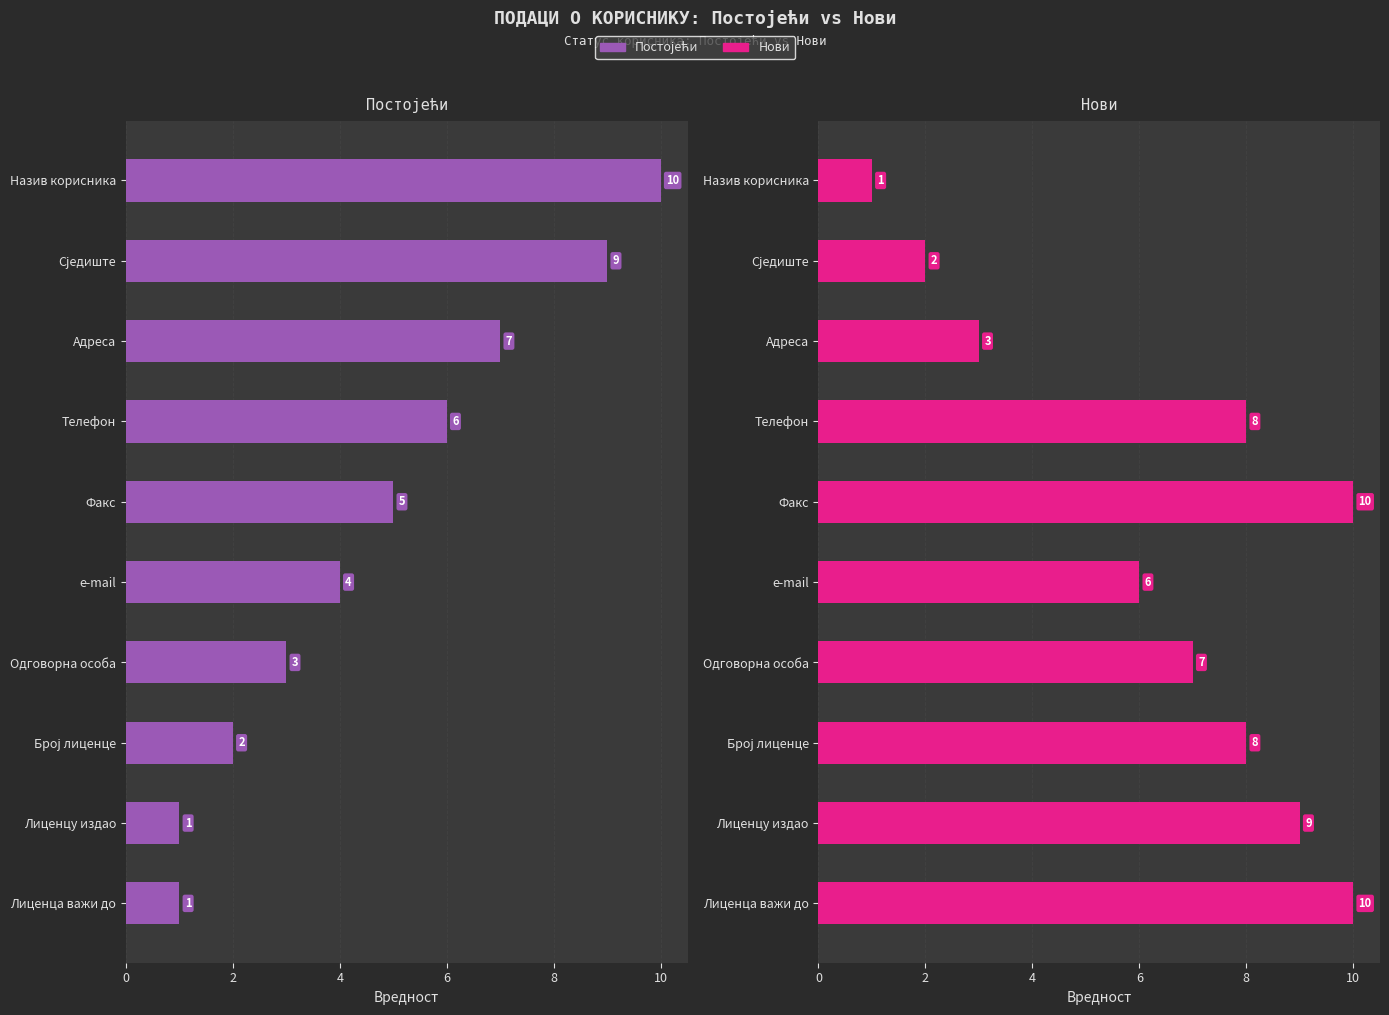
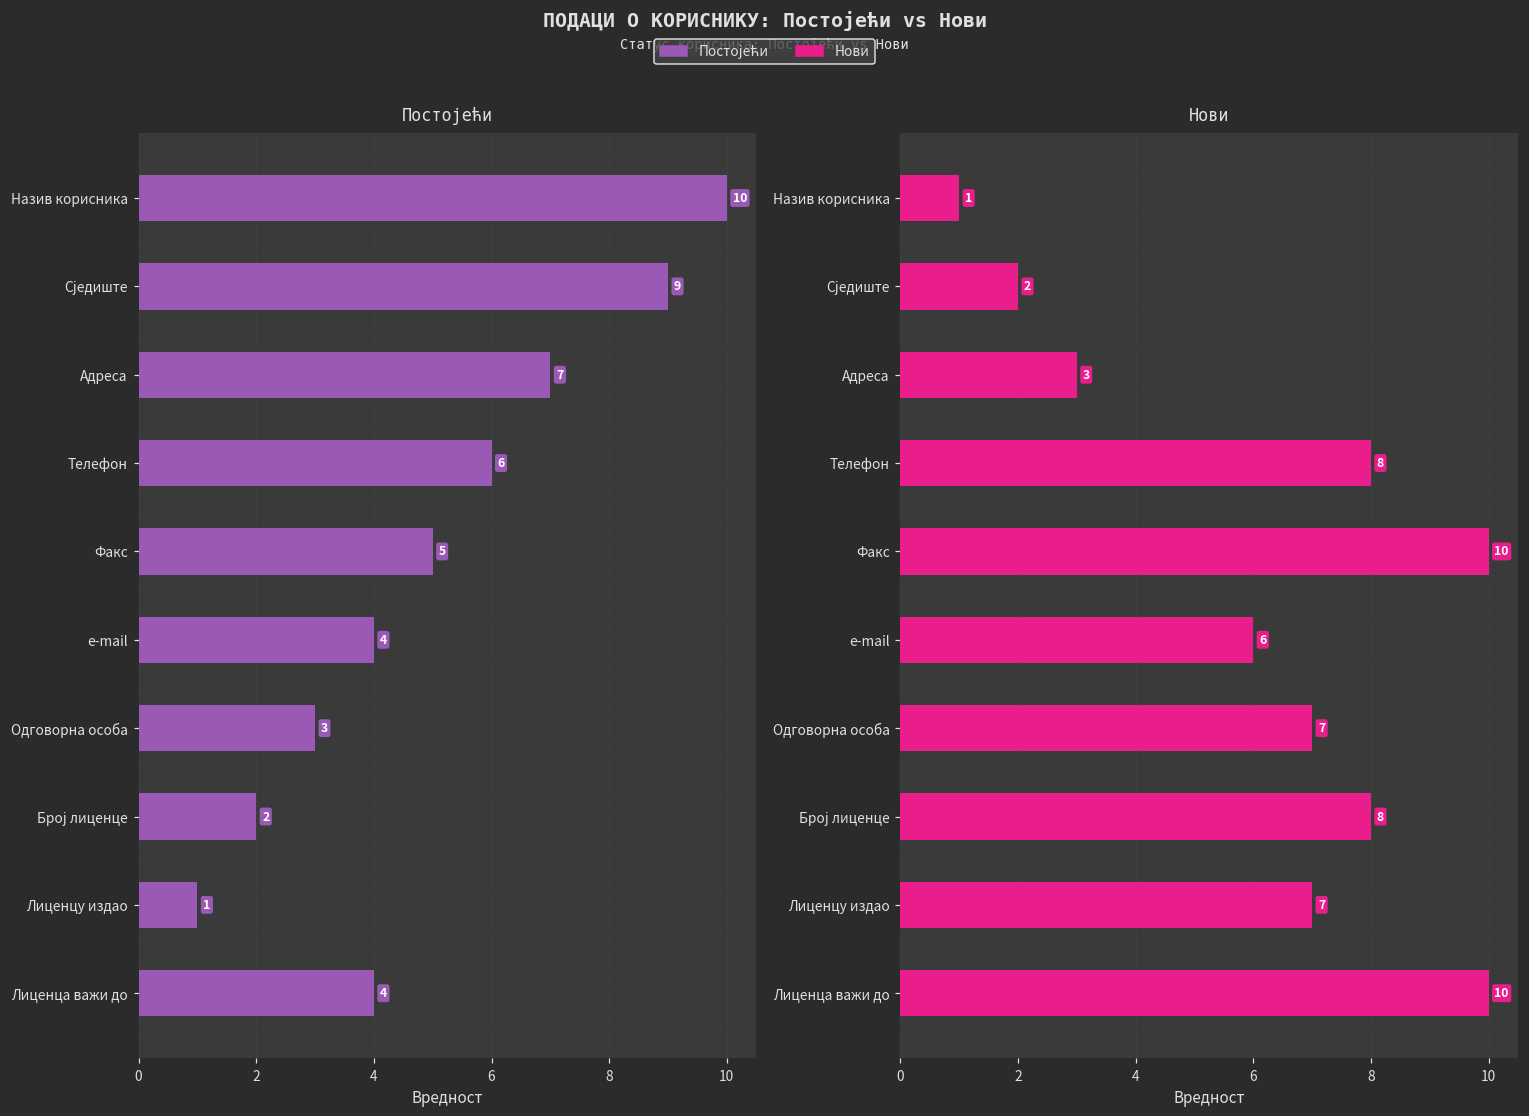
Постојећи, Лиценца важи до: 1 -> 4
Нови, Лиценцу издао: 9 -> 7
